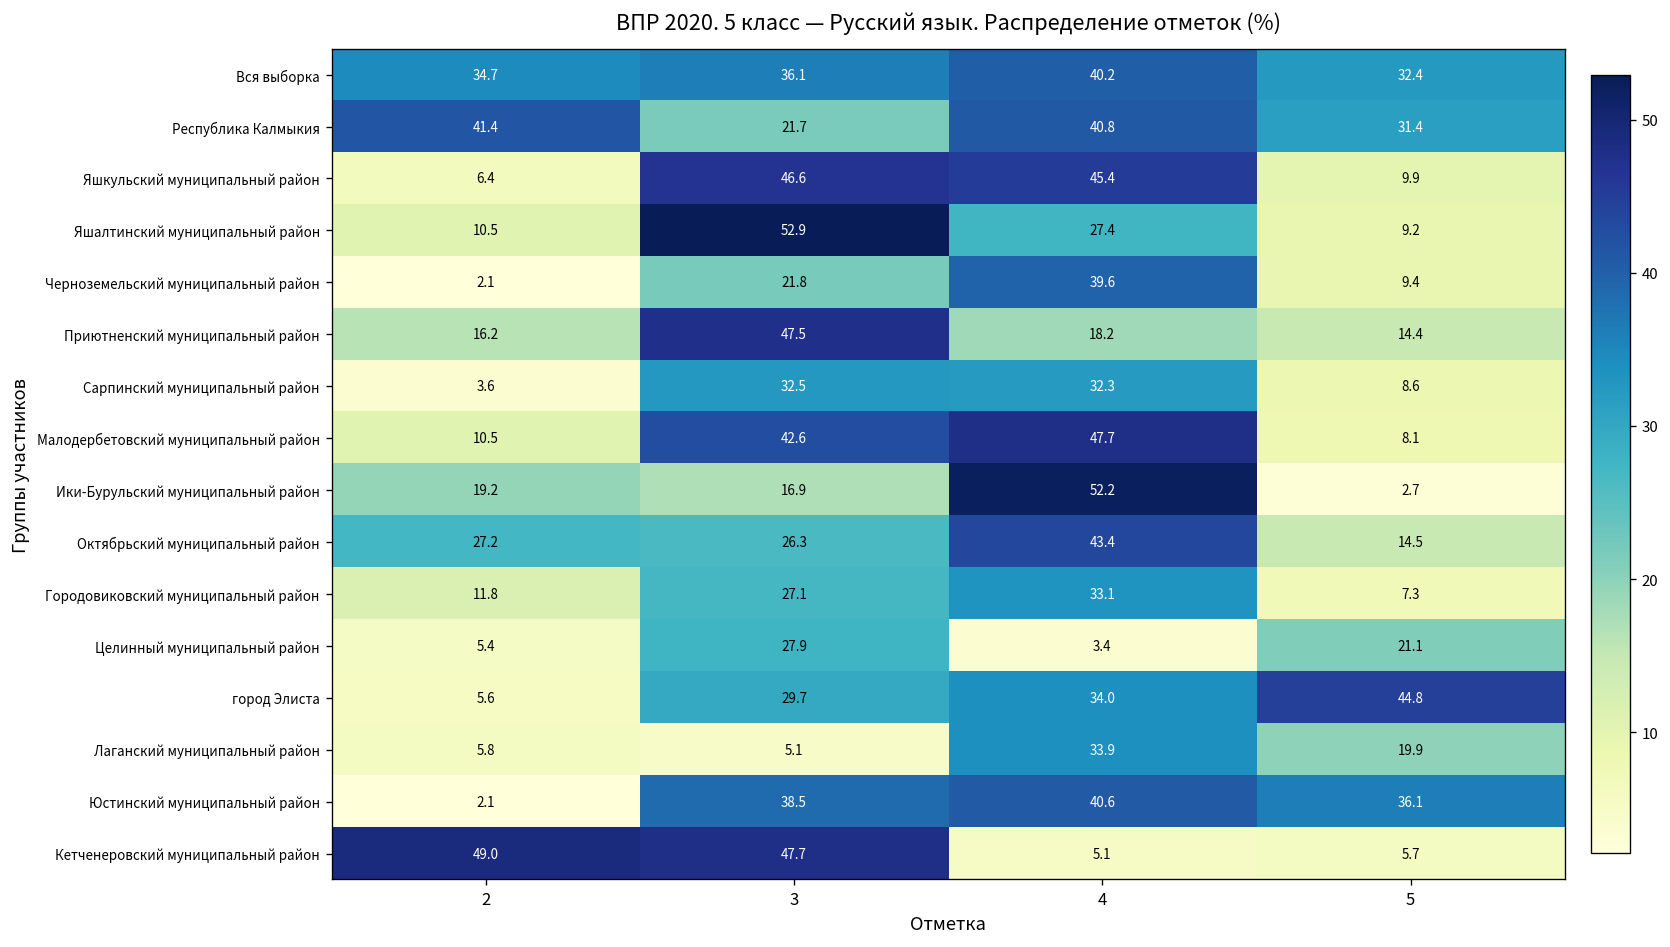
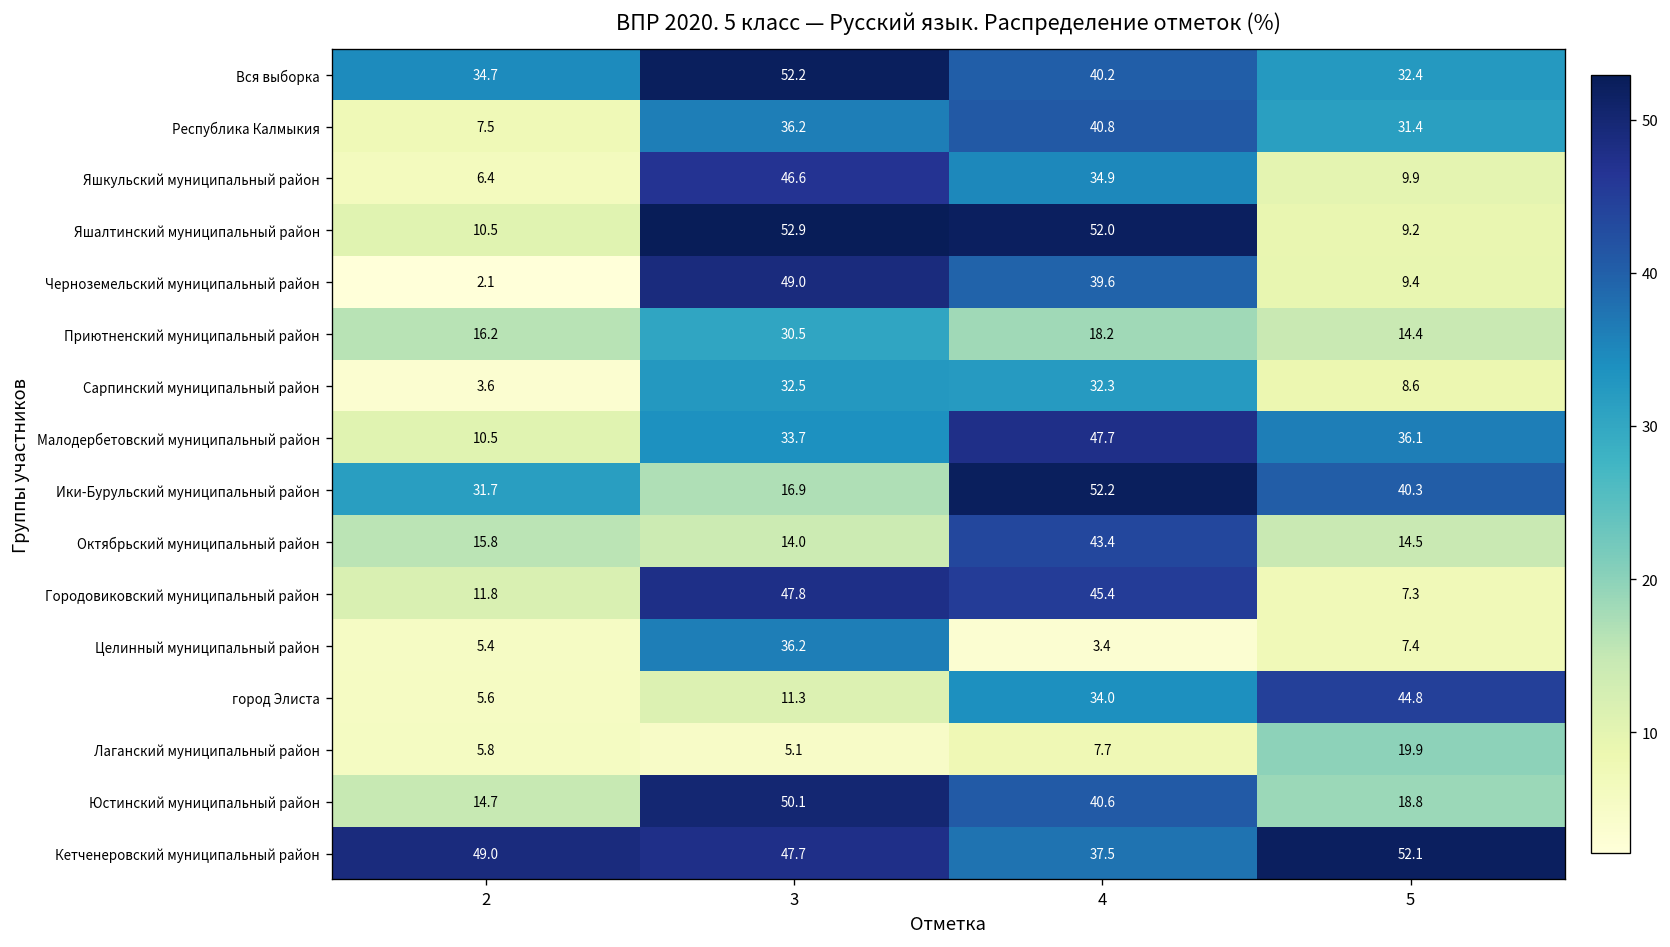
Вся выборка, 3: 36.1 -> 52.2
Республика Калмыкия, 2: 41.4 -> 7.5
Республика Калмыкия, 3: 21.7 -> 36.2
Яшкульский муниципальный район, 4: 45.4 -> 34.9
Яшалтинский муниципальный район, 4: 27.4 -> 52.0
Черноземельский муниципальный район, 3: 21.8 -> 49.0
Приютненский муниципальный район, 3: 47.5 -> 30.5
Малодербетовский муниципальный район, 3: 42.6 -> 33.7
Малодербетовский муниципальный район, 5: 8.1 -> 36.1
Ики-Бурульский муниципальный район, 2: 19.2 -> 31.7
Ики-Бурульский муниципальный район, 5: 2.7 -> 40.3
Октябрьский муниципальный район, 2: 27.2 -> 15.8
Октябрьский муниципальный район, 3: 26.3 -> 14.0
Городовиковский муниципальный район, 3: 27.1 -> 47.8
Городовиковский муниципальный район, 4: 33.1 -> 45.4
Целинный муниципальный район, 3: 27.9 -> 36.2
Целинный муниципальный район, 5: 21.1 -> 7.4
город Элиста, 3: 29.7 -> 11.3
Лаганский муниципальный район, 4: 33.9 -> 7.7
Юстинский муниципальный район, 2: 2.1 -> 14.7
Юстинский муниципальный район, 3: 38.5 -> 50.1
Юстинский муниципальный район, 5: 36.1 -> 18.8
Кетченеровский муниципальный район, 4: 5.1 -> 37.5
Кетченеровский муниципальный район, 5: 5.7 -> 52.1
